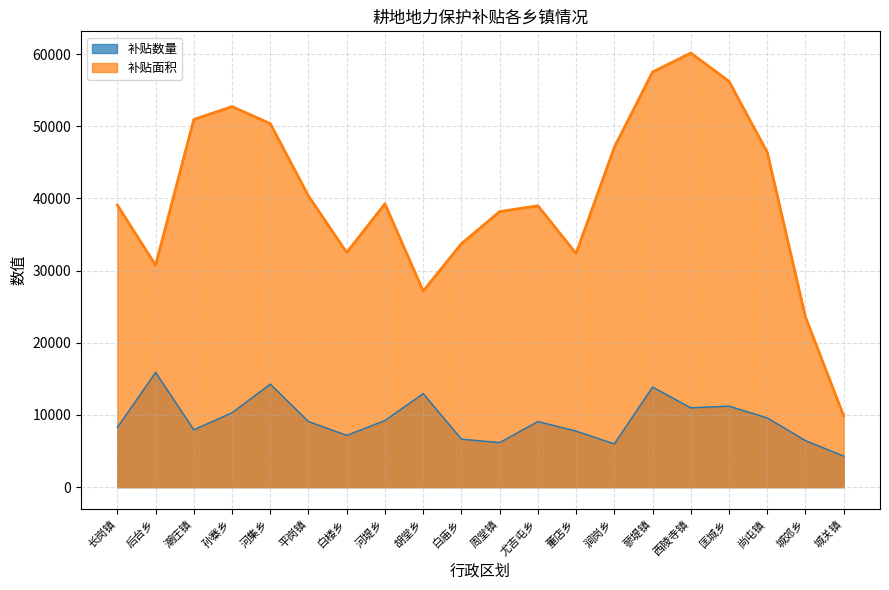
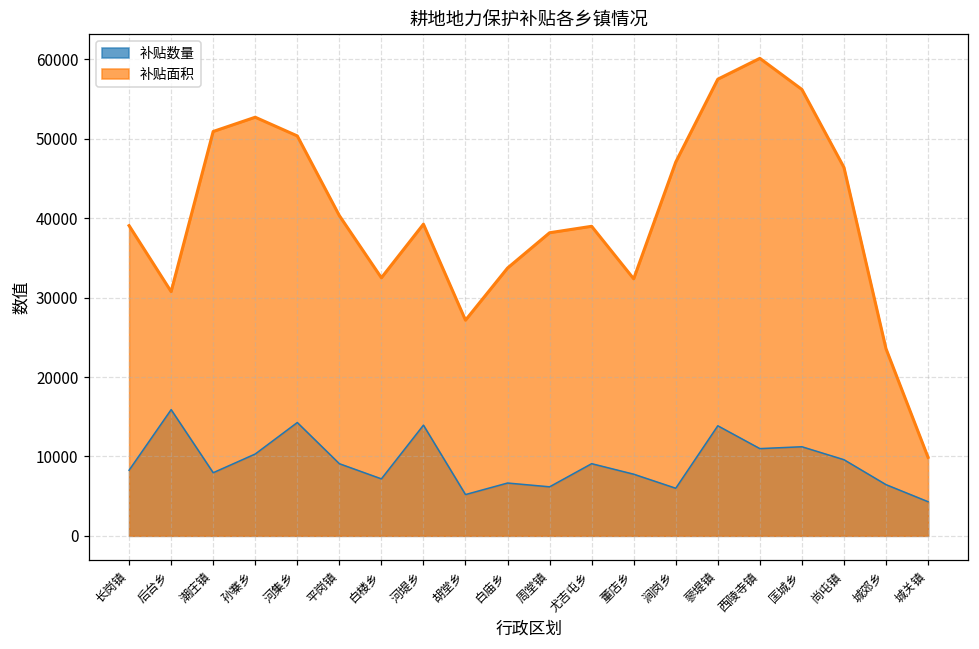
补贴数量, 河堤乡: 9000 -> 14000
补贴数量, 胡堂乡: 13000 -> 5000
